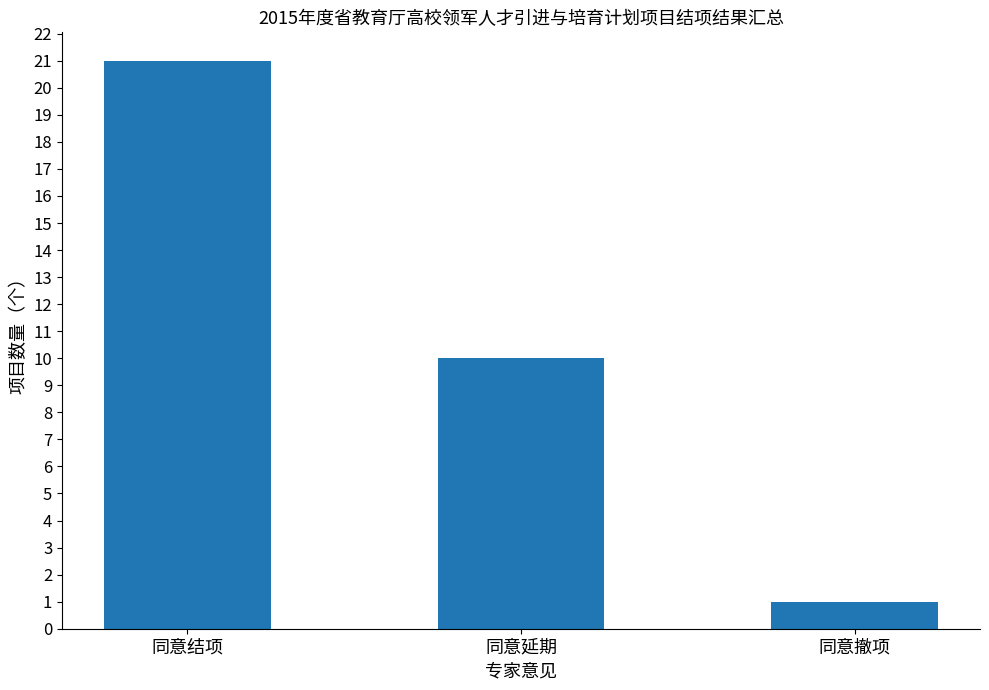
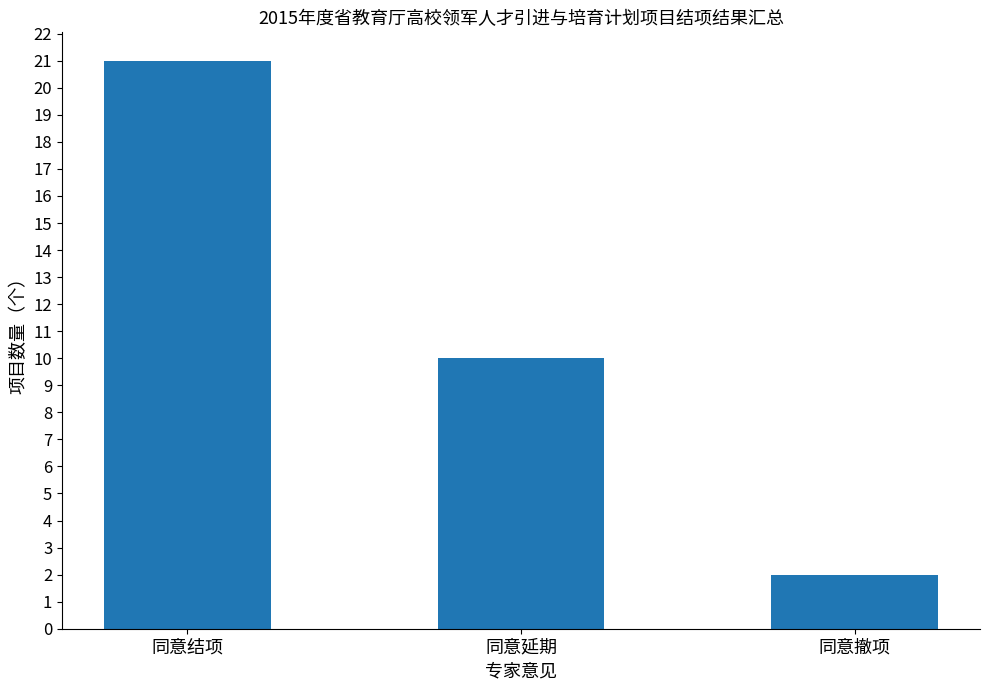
同意撤项: 1 -> 2
